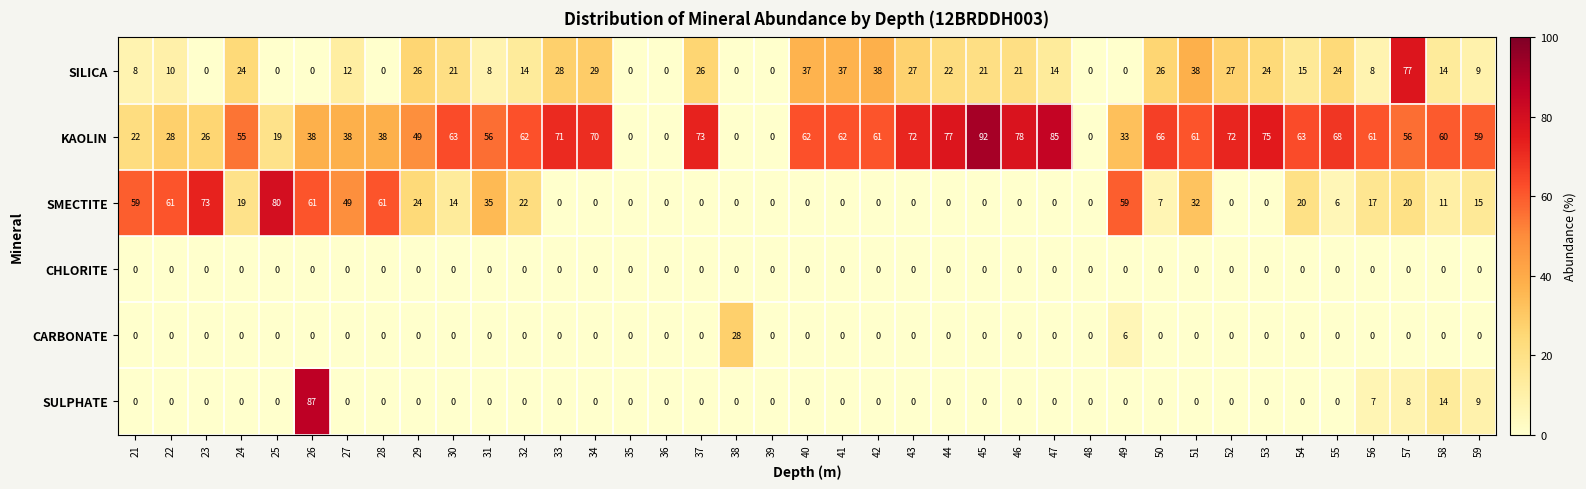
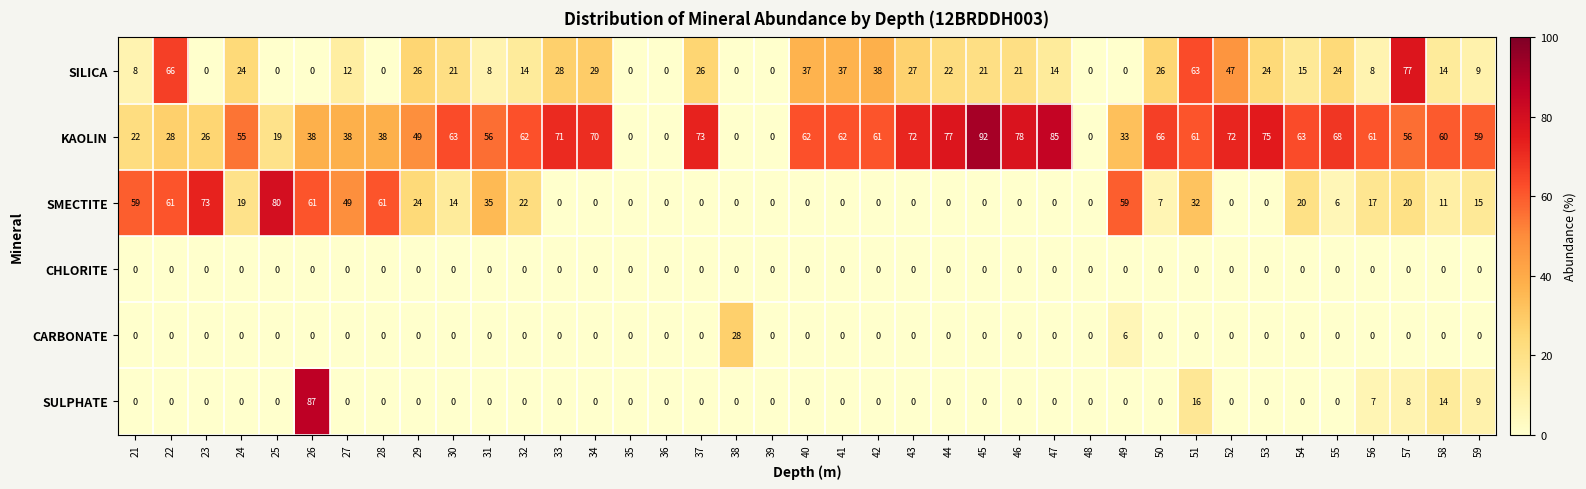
SILICA, 22: 10 -> 66
SILICA, 51: 38 -> 63
SILICA, 52: 27 -> 47
SULPHATE, 51: 0 -> 16
